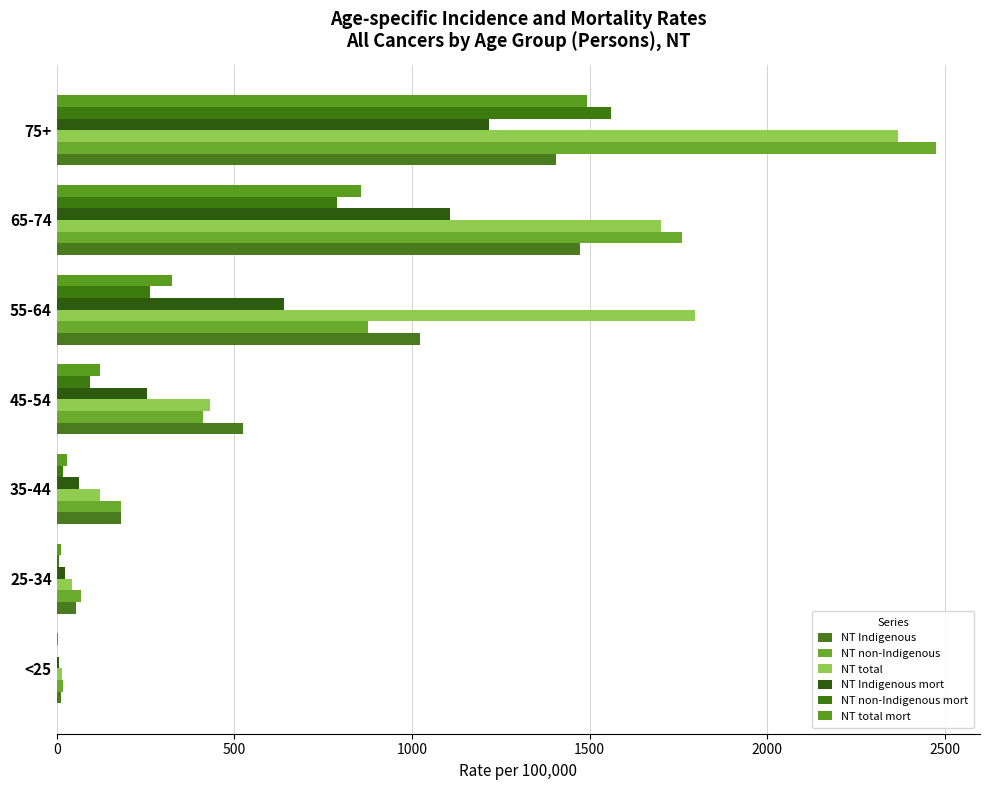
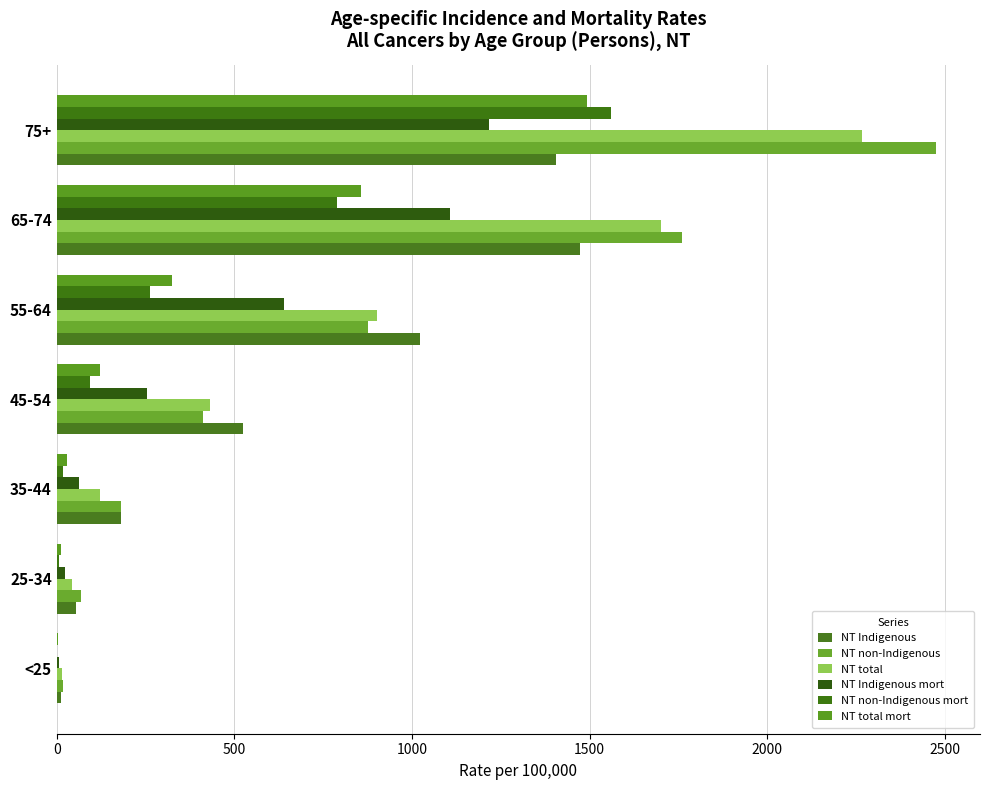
NT total, 75+: 2370 -> 2270
NT total, 55-64: 1800 -> 900
